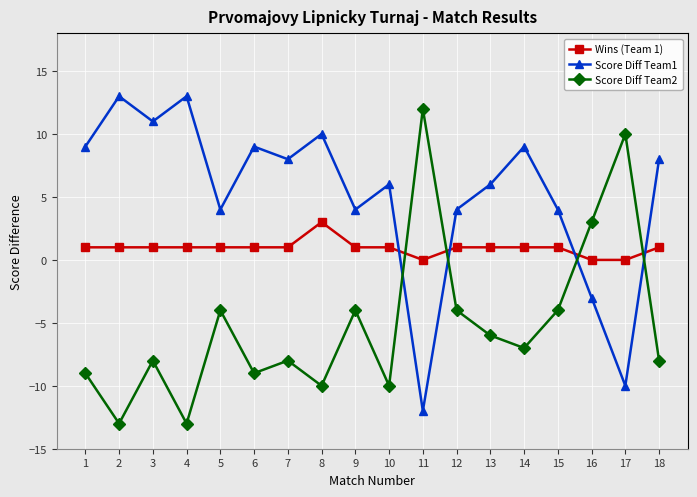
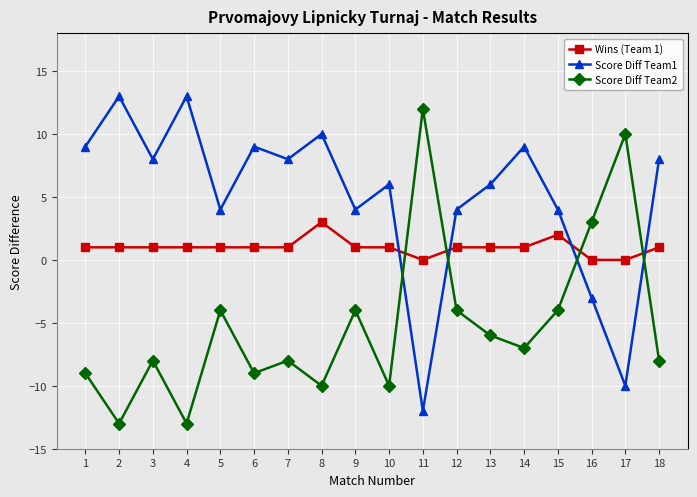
Score Diff Team1, 3: 11 -> 8
Wins (Team 1), 15: 1 -> 2
